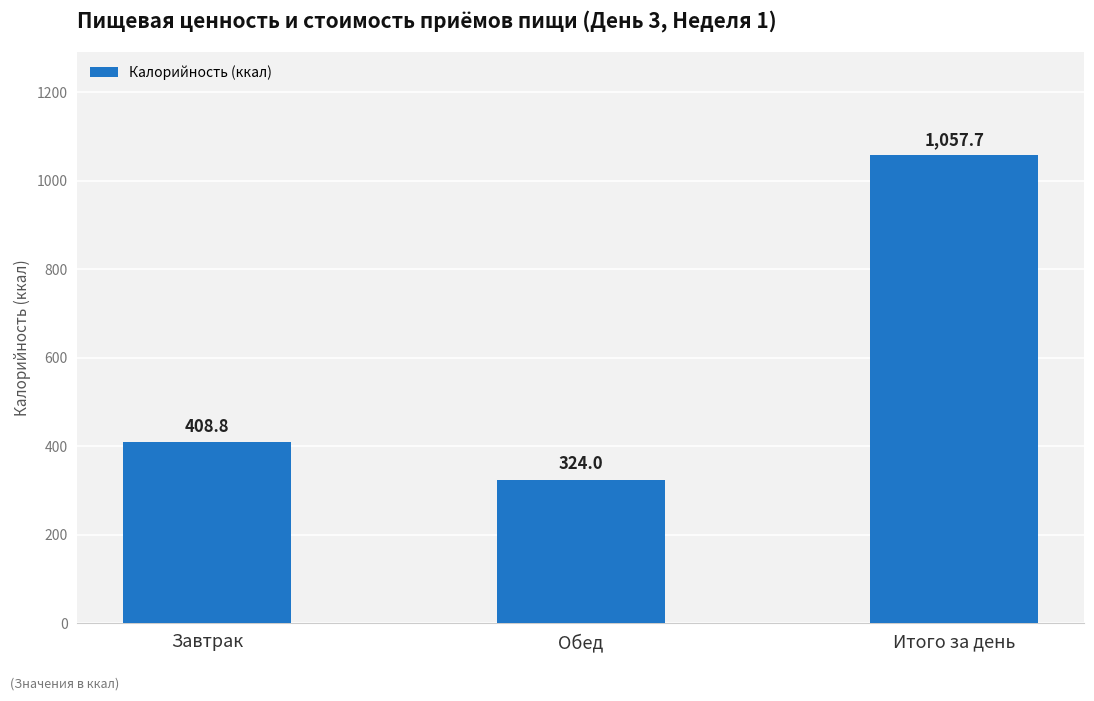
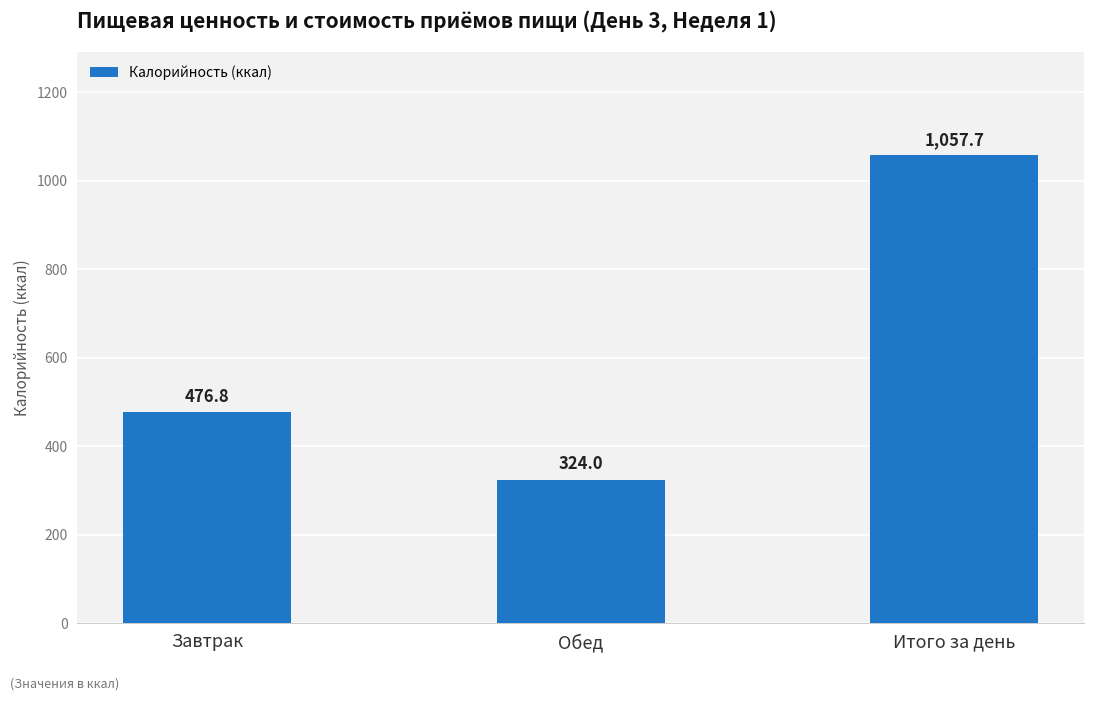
Завтрак: 408.8 -> 476.8
